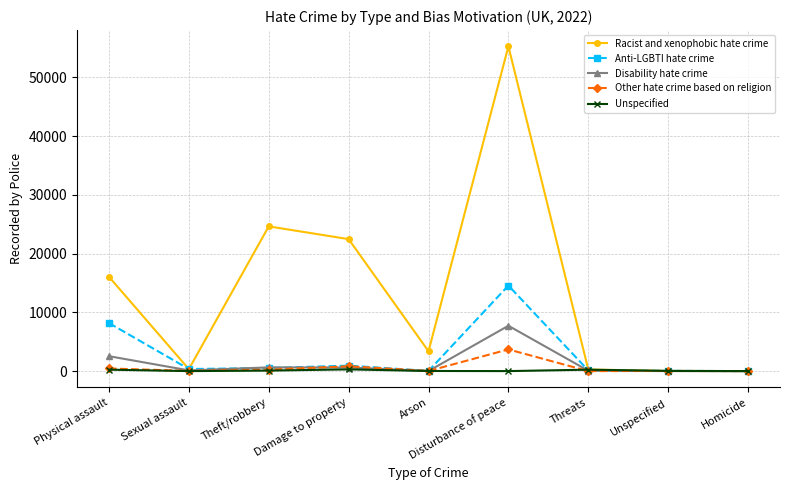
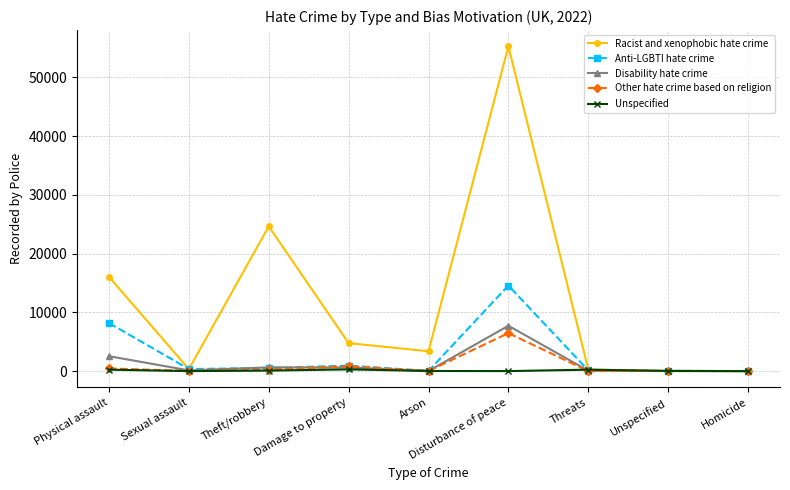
Racist and xenophobic hate crime, Damage to property: 22000 -> 5000
Other hate crime based on religion, Disturbance of peace: 4000 -> 6000
